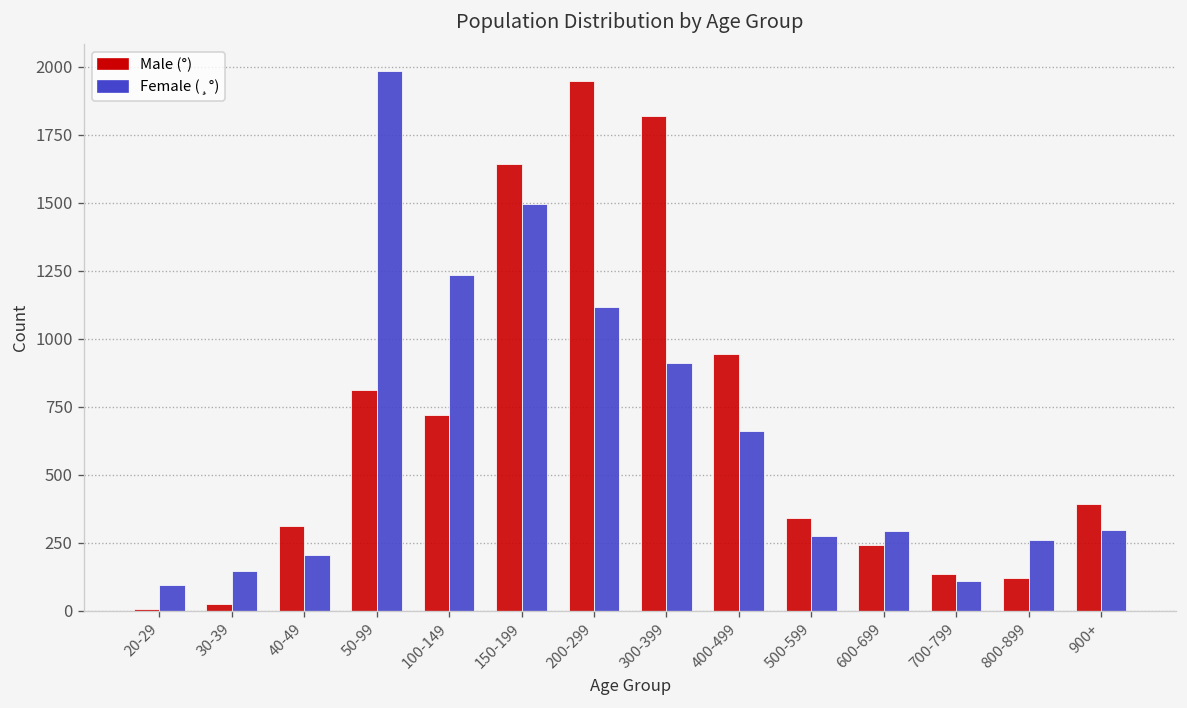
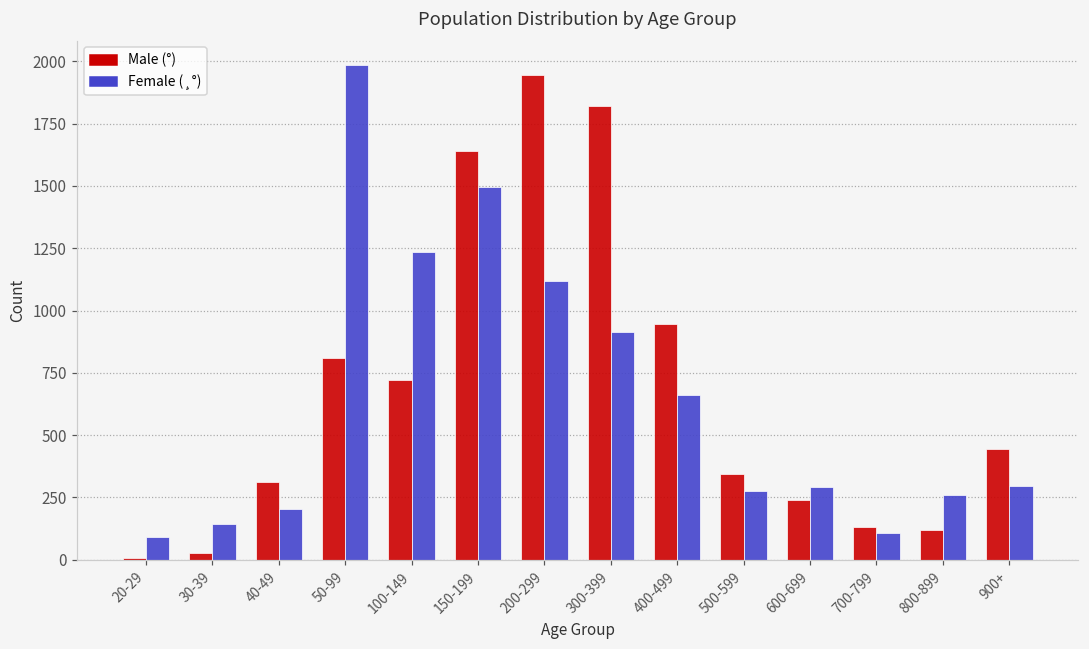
Male (°), 900+: 390 -> 440
